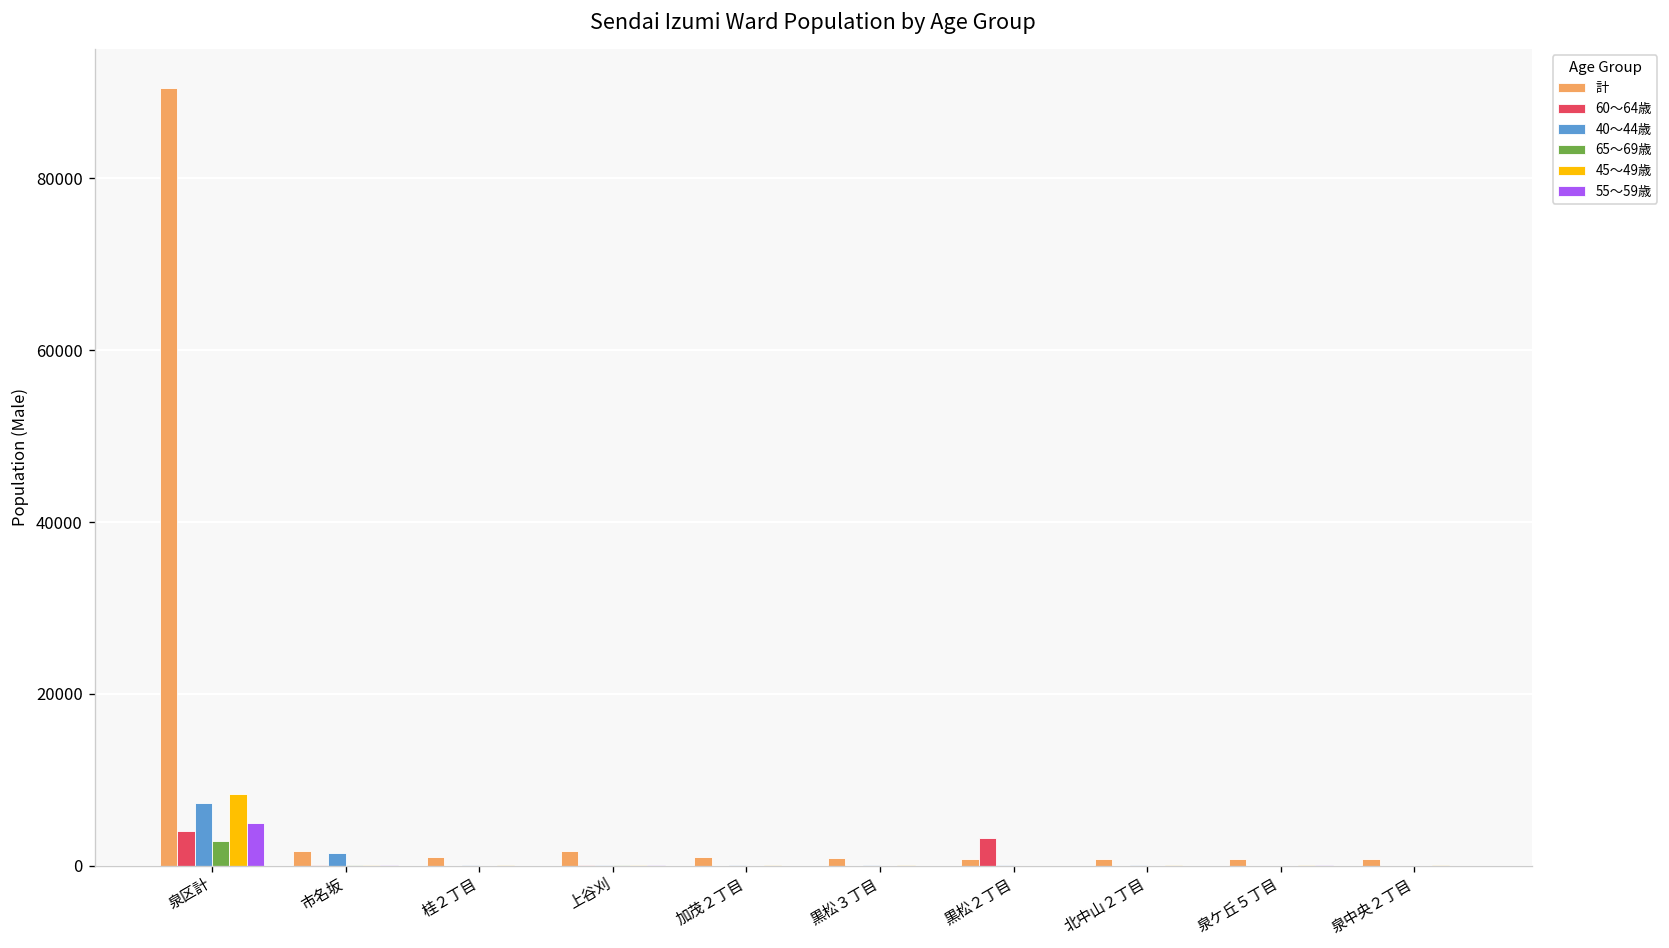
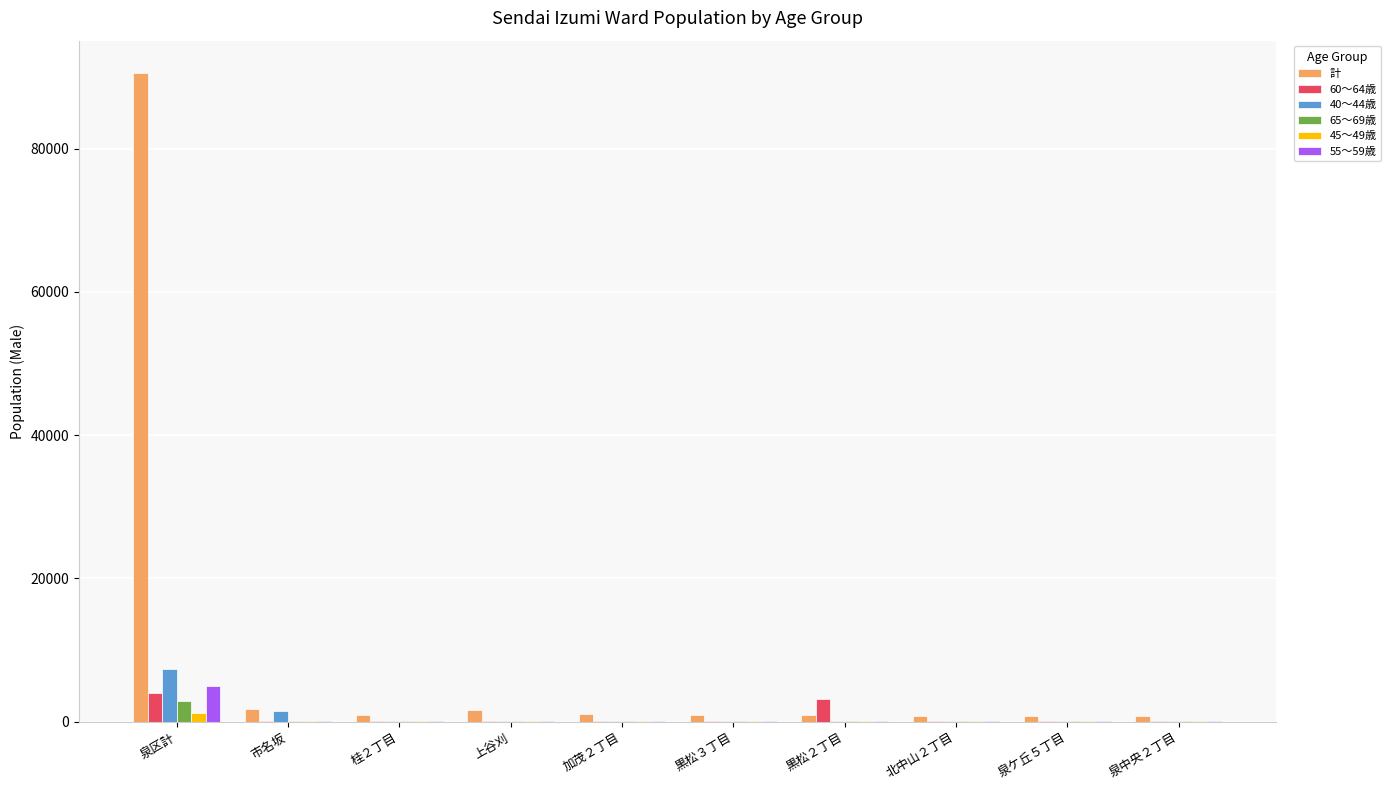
45～49歳, 泉区計: 8000 -> 1000
